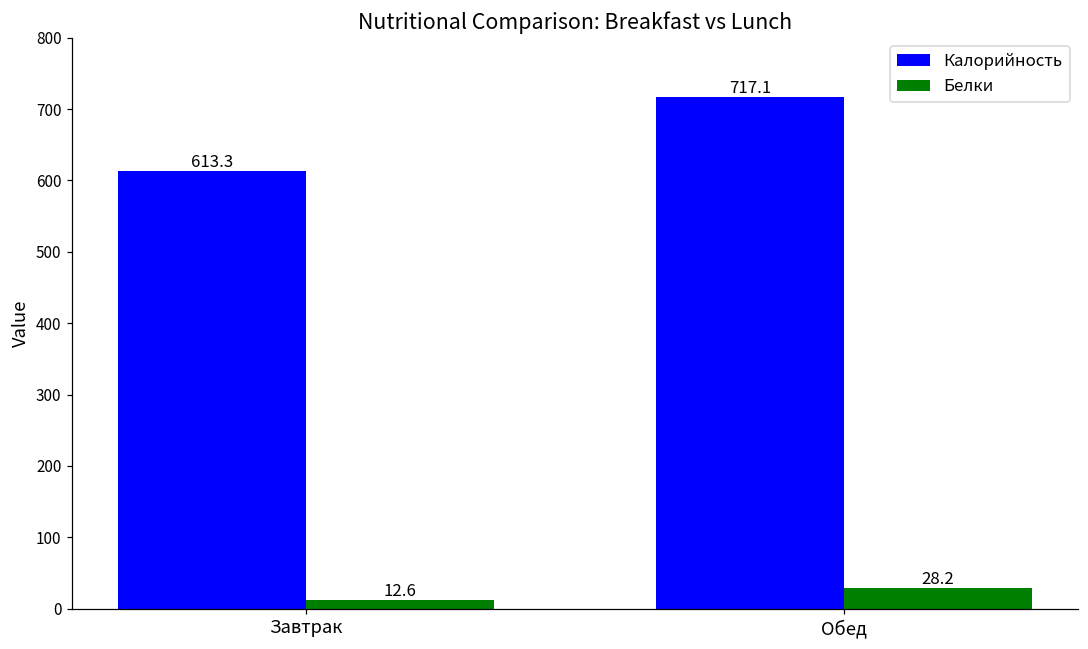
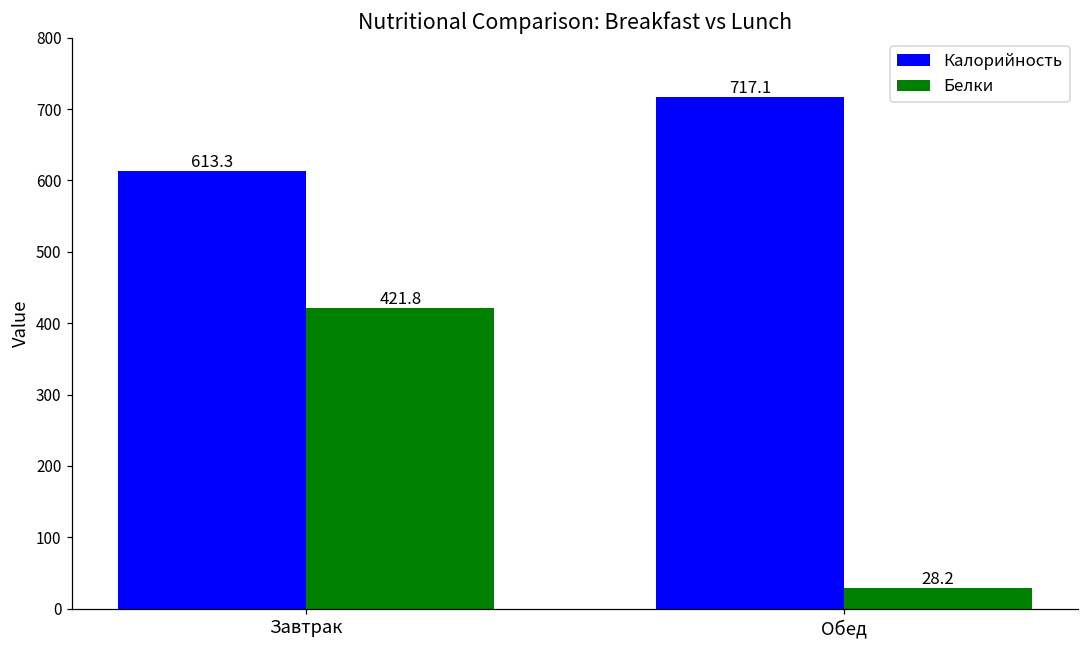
Белки, Завтрак: 12.6 -> 421.8
